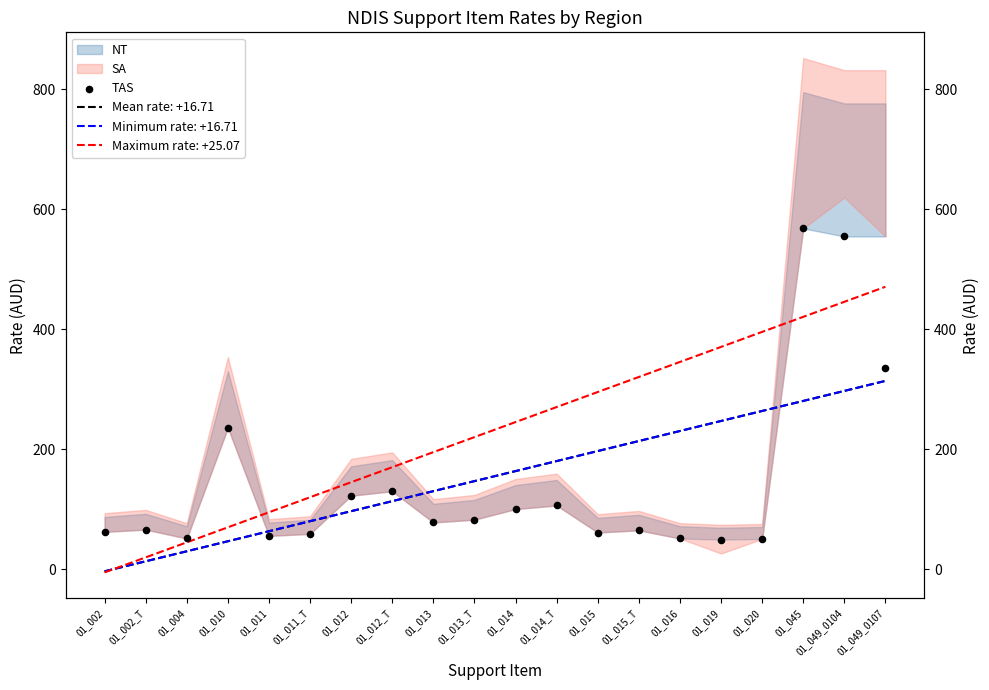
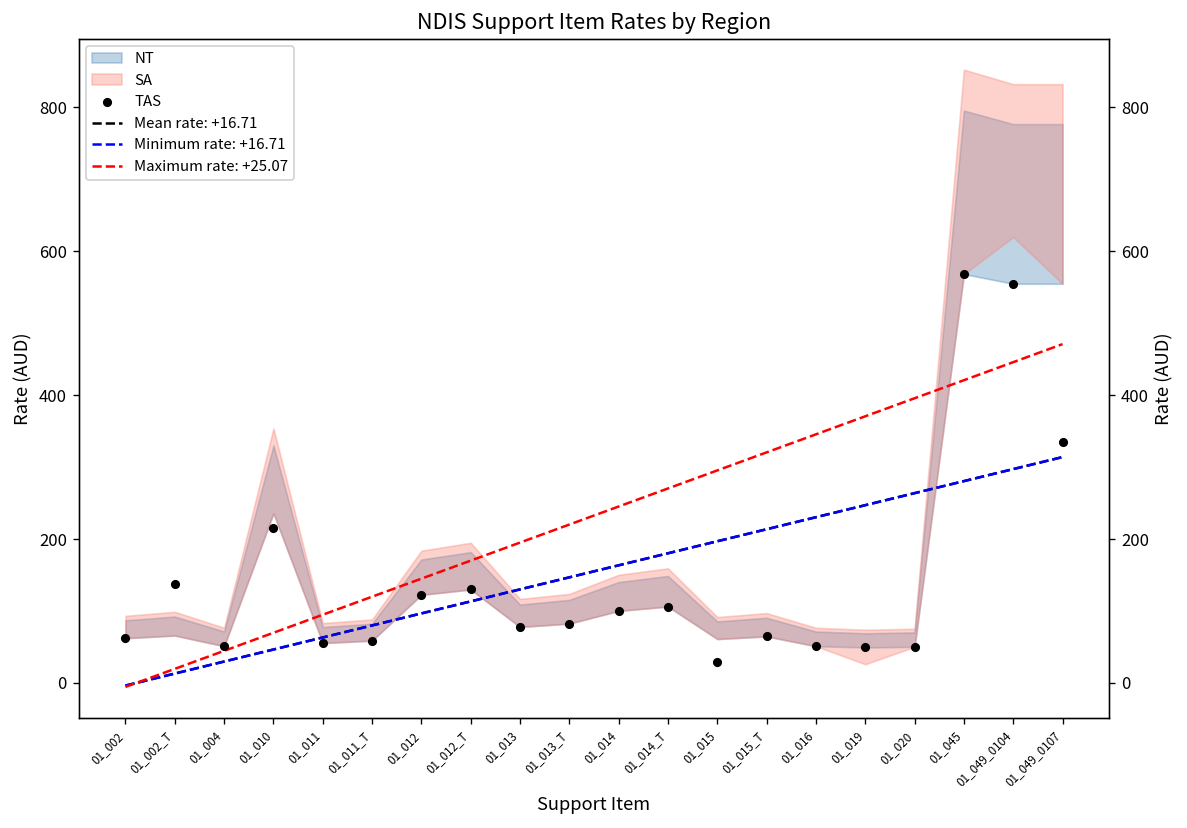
TAS, 01_002_T: 70 -> 140
TAS, 01_010: 240 -> 220
TAS, 01_015: 60 -> 30
